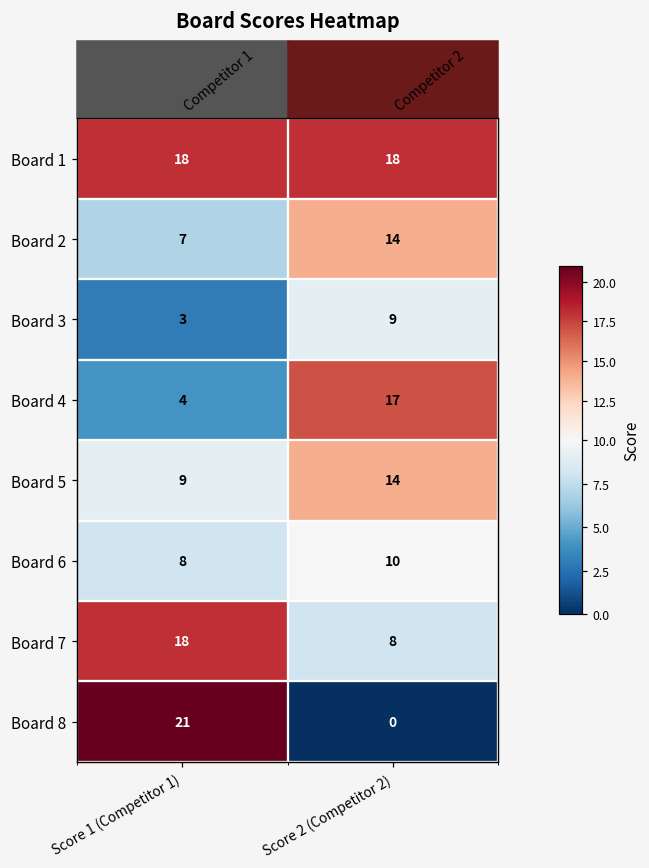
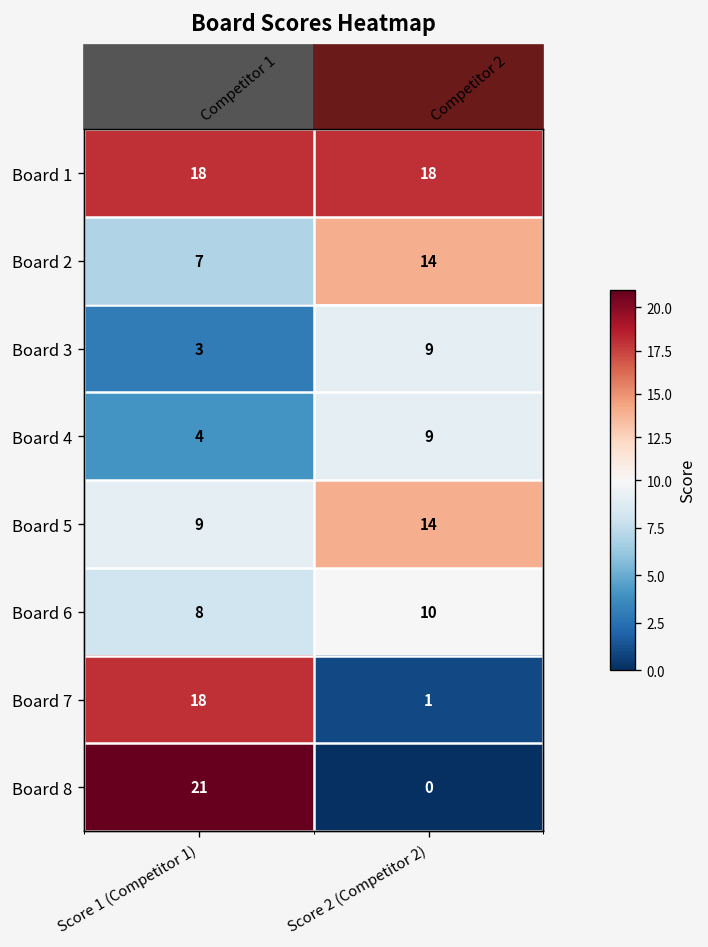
Board 4, Score 2 (Competitor 2): 17 -> 9
Board 7, Score 2 (Competitor 2): 8 -> 1
